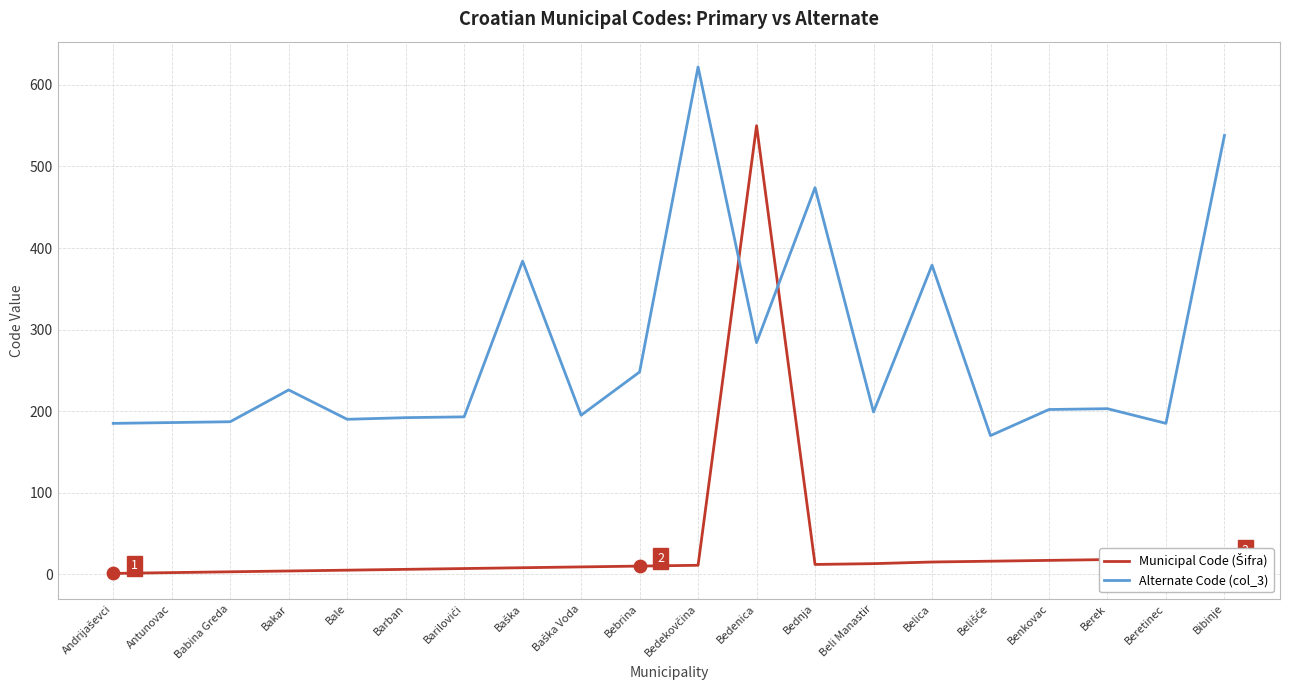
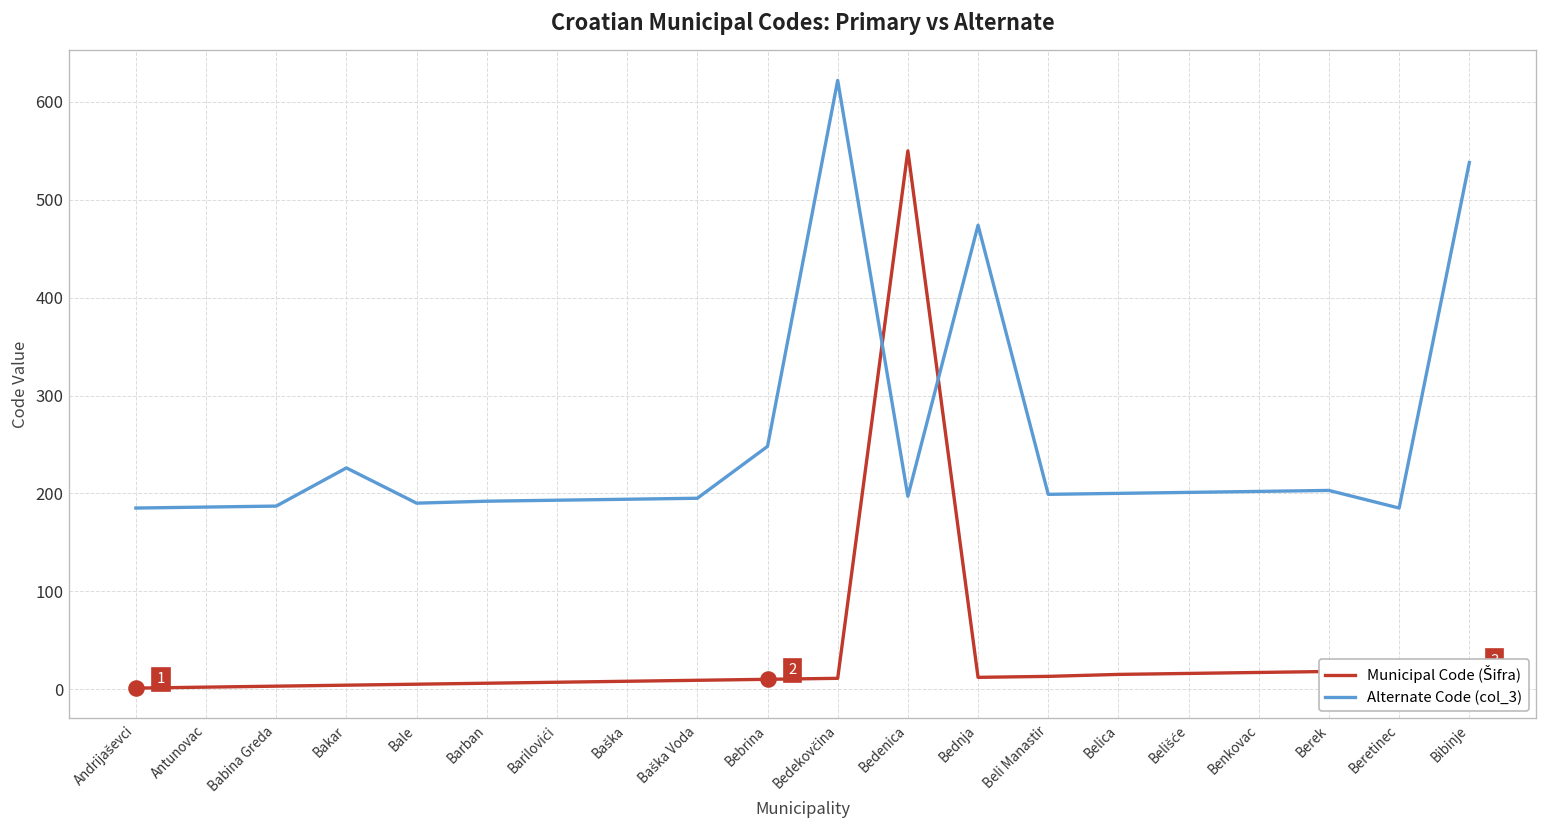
Alternate Code (col_3), Baška: 380 -> 190
Alternate Code (col_3), Bedenica: 280 -> 200
Alternate Code (col_3), Belica: 380 -> 200
Alternate Code (col_3), Belišće: 170 -> 200
